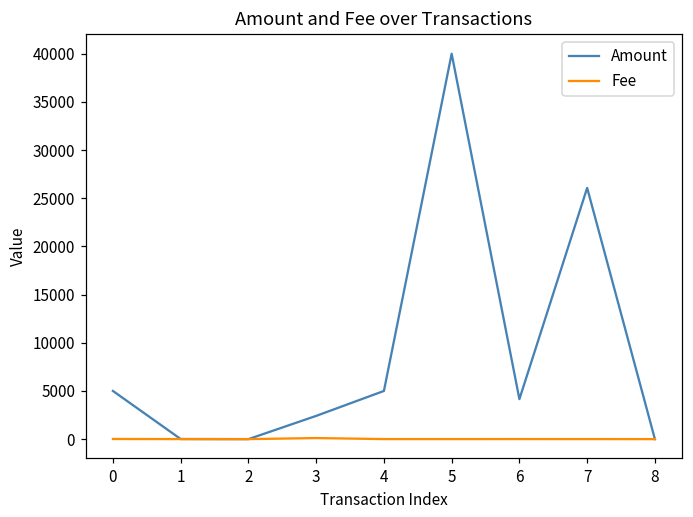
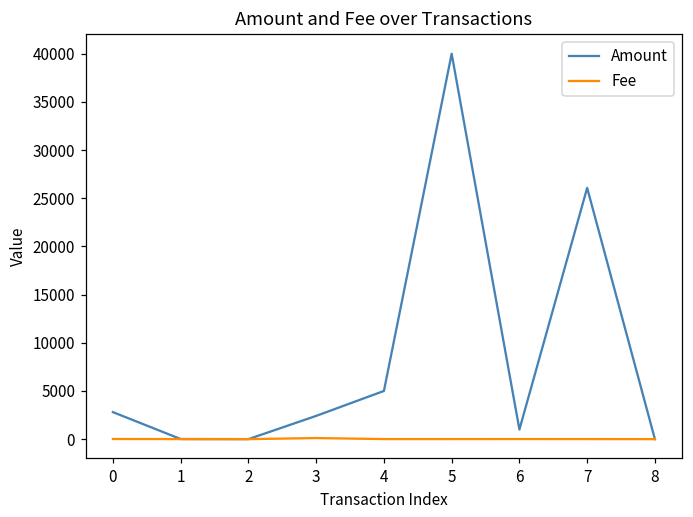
Amount, 0: 5000 -> 3000
Amount, 6: 4000 -> 1000
